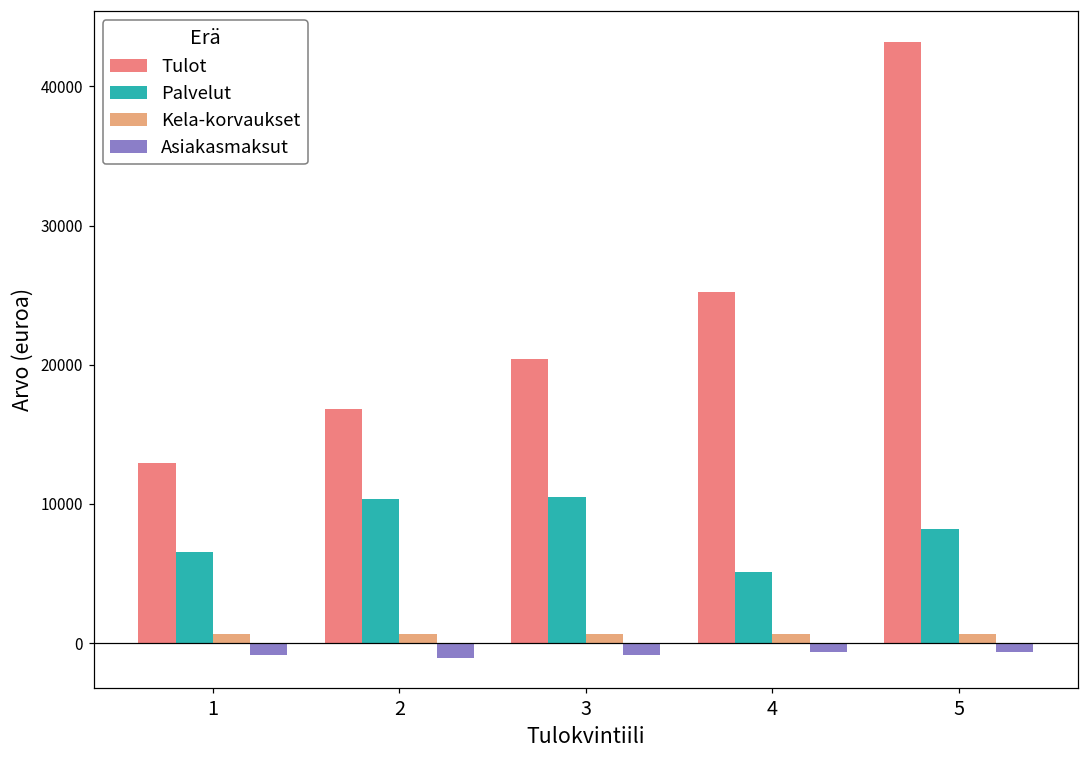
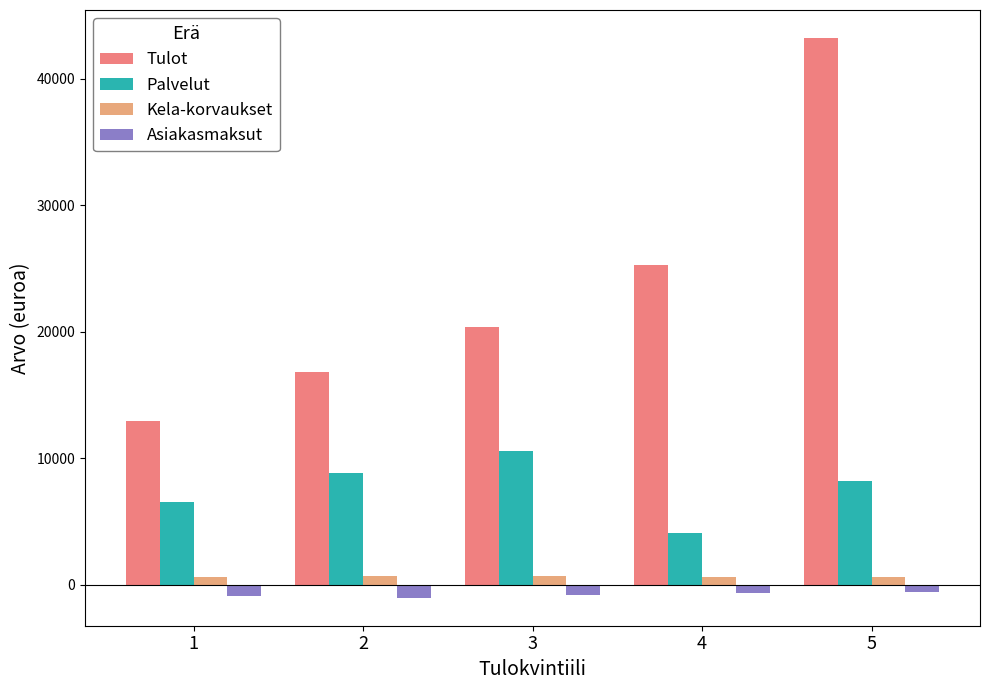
Palvelut, 2: 10300 -> 8800
Palvelut, 4: 5100 -> 4100
